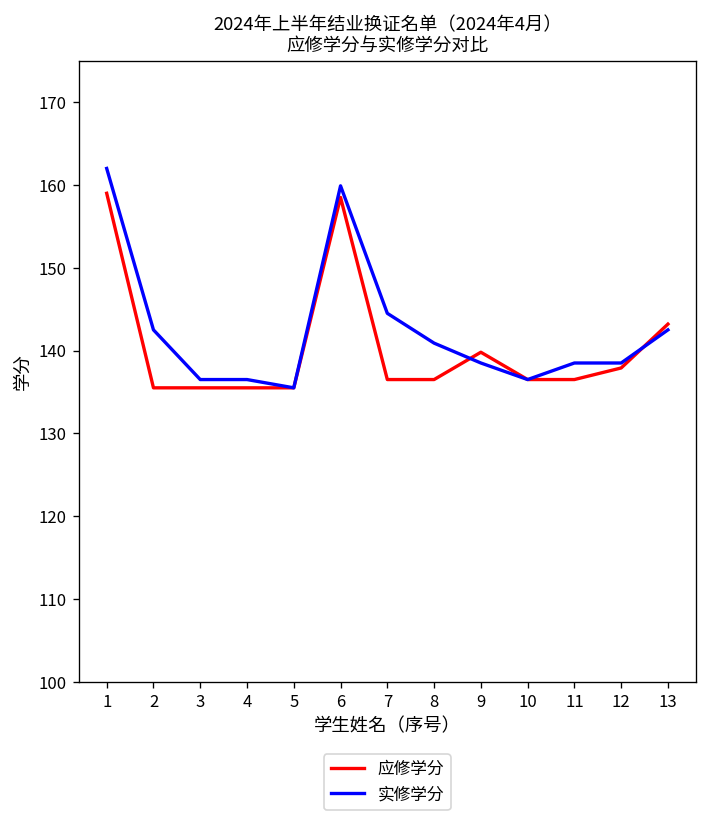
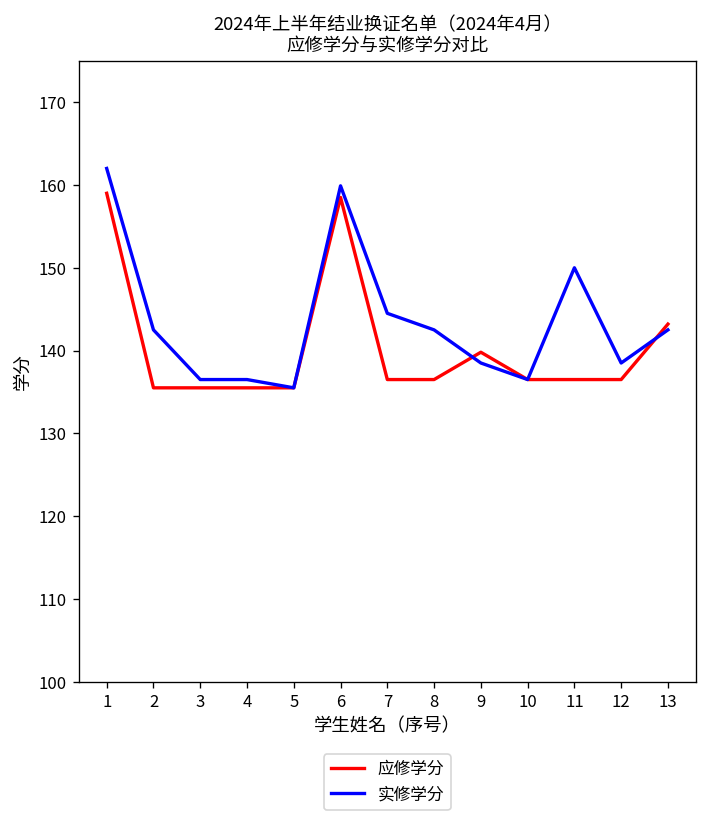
实修学分, 8: 141 -> 143
实修学分, 11: 139 -> 150
应修学分, 12: 138 -> 137
